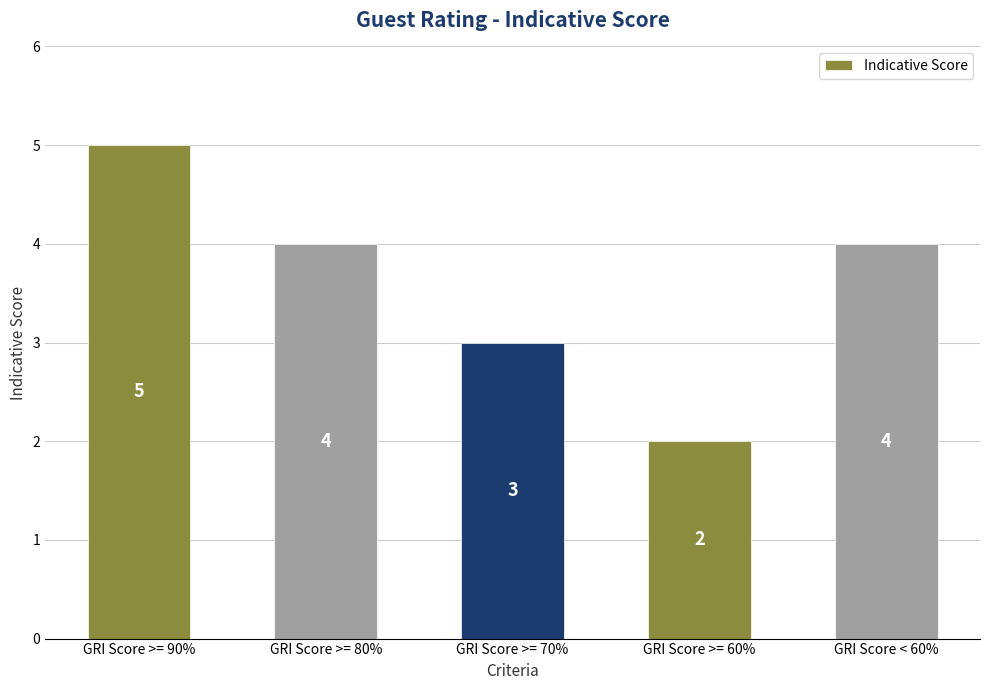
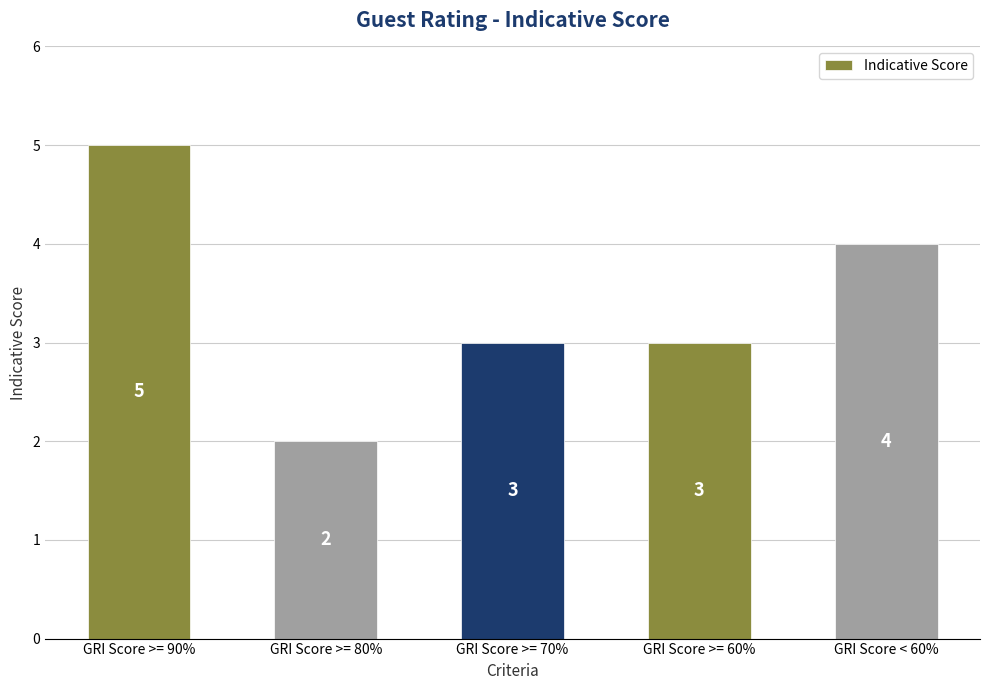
GRI Score >= 80%: 4 -> 2
GRI Score >= 60%: 2 -> 3
